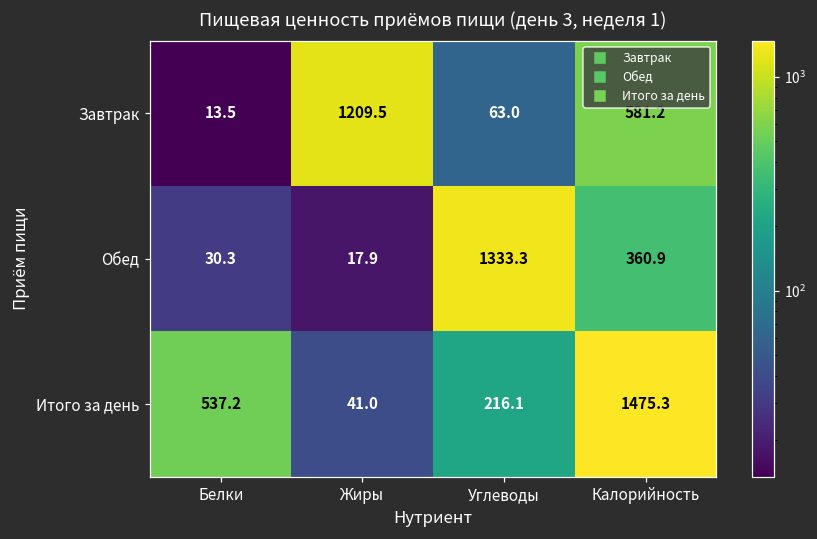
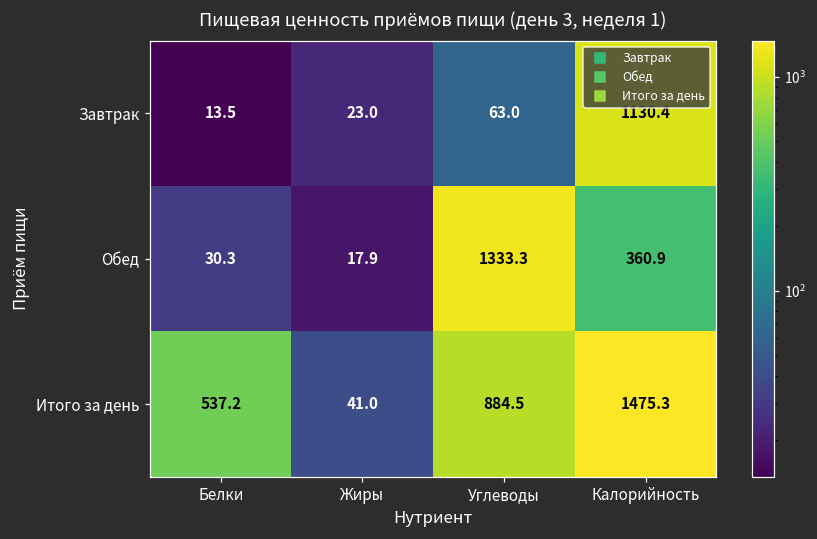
Завтрак, Жиры: 1209.5 -> 23.0
Завтрак, Калорийность: 581.2 -> 1130.4
Итого за день, Углеводы: 216.1 -> 884.5
